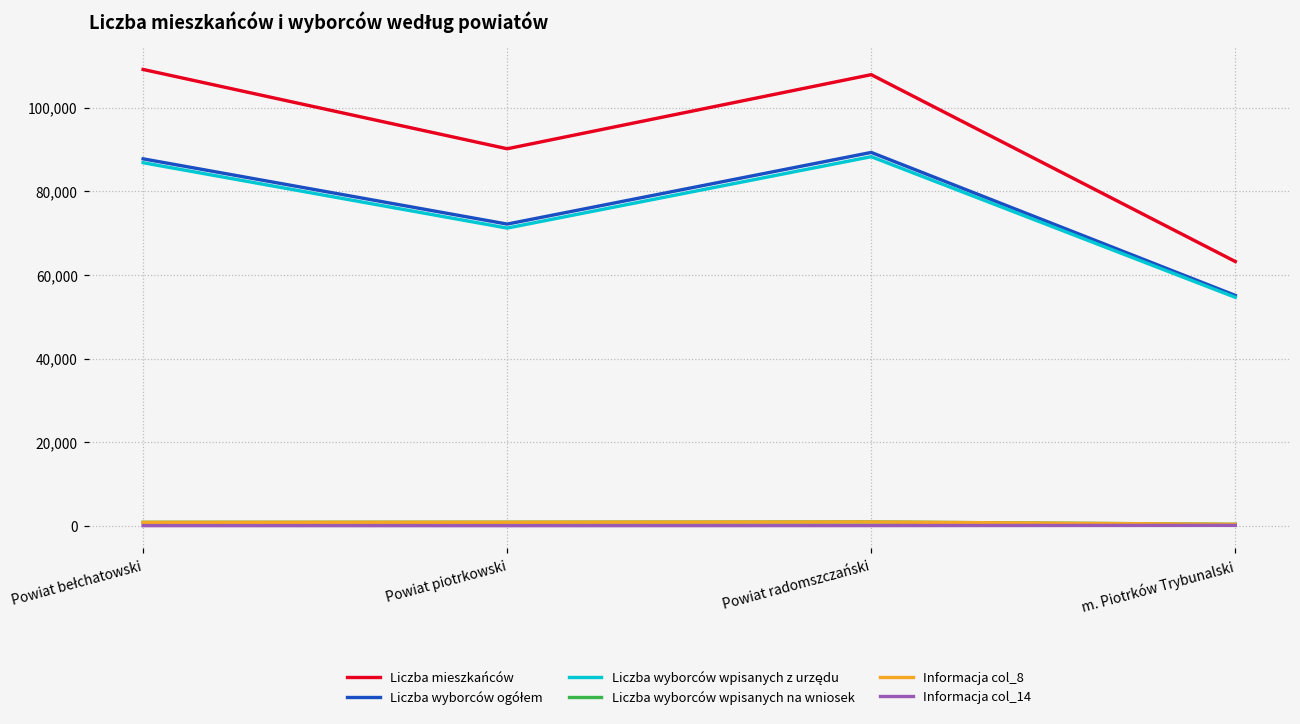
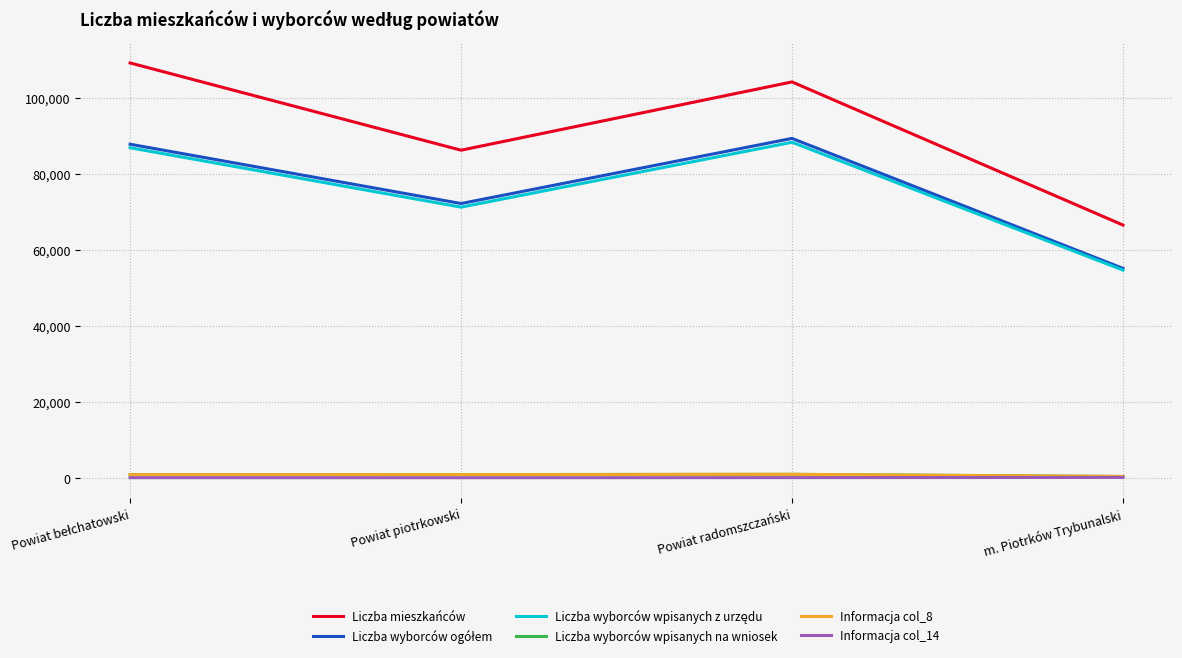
Liczba mieszkańców, Powiat piotrkowski: 90,000 -> 86,000
Liczba mieszkańców, Powiat radomszczański: 108,000 -> 104,000
Liczba mieszkańców, m. Piotrków Trybunalski: 63,000 -> 67,000
